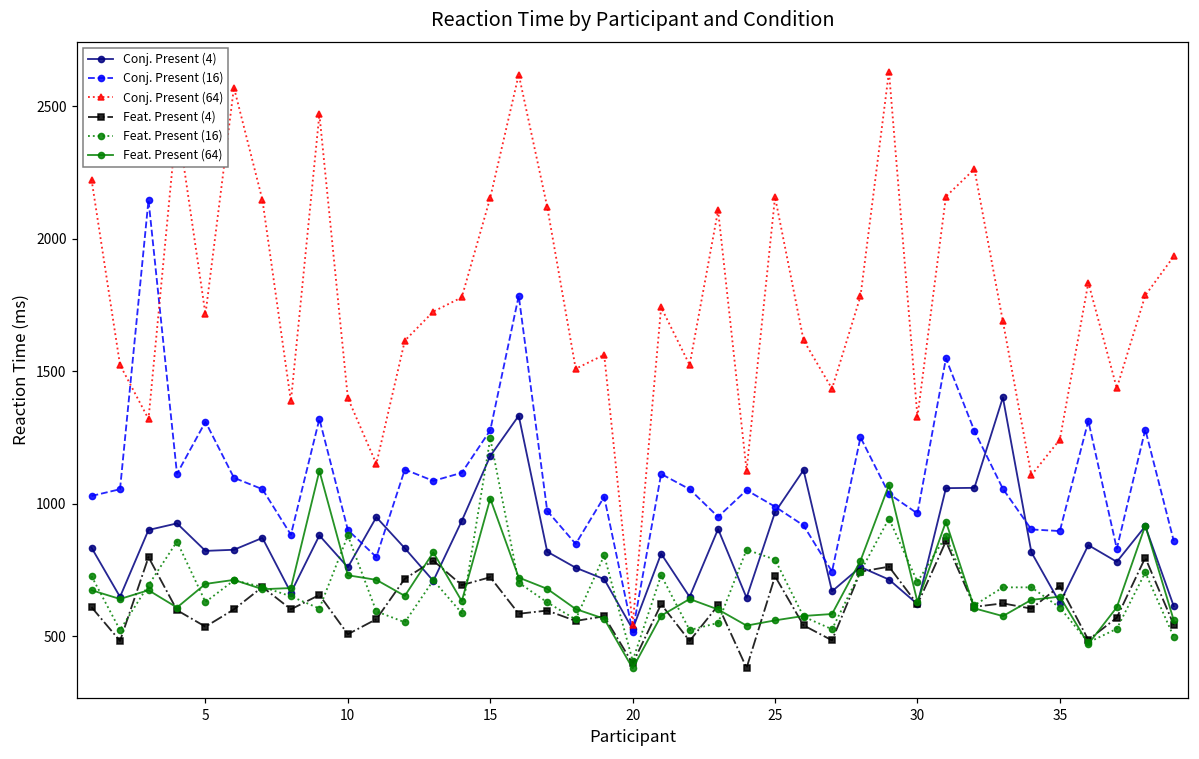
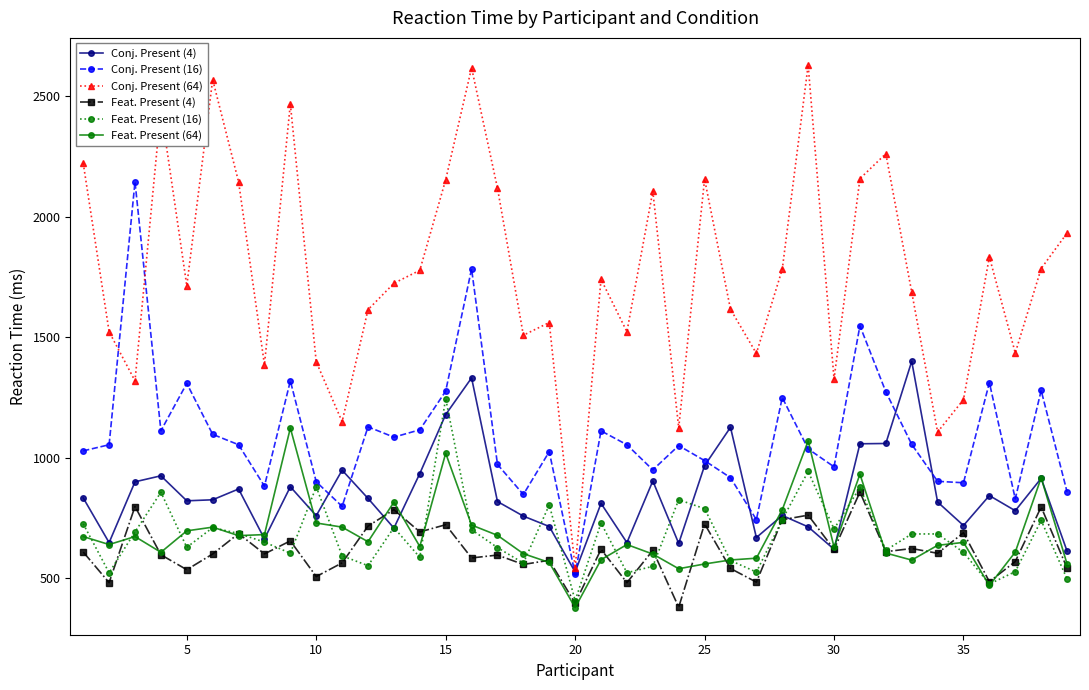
Conj. Present (4), 35: 630 -> 720
